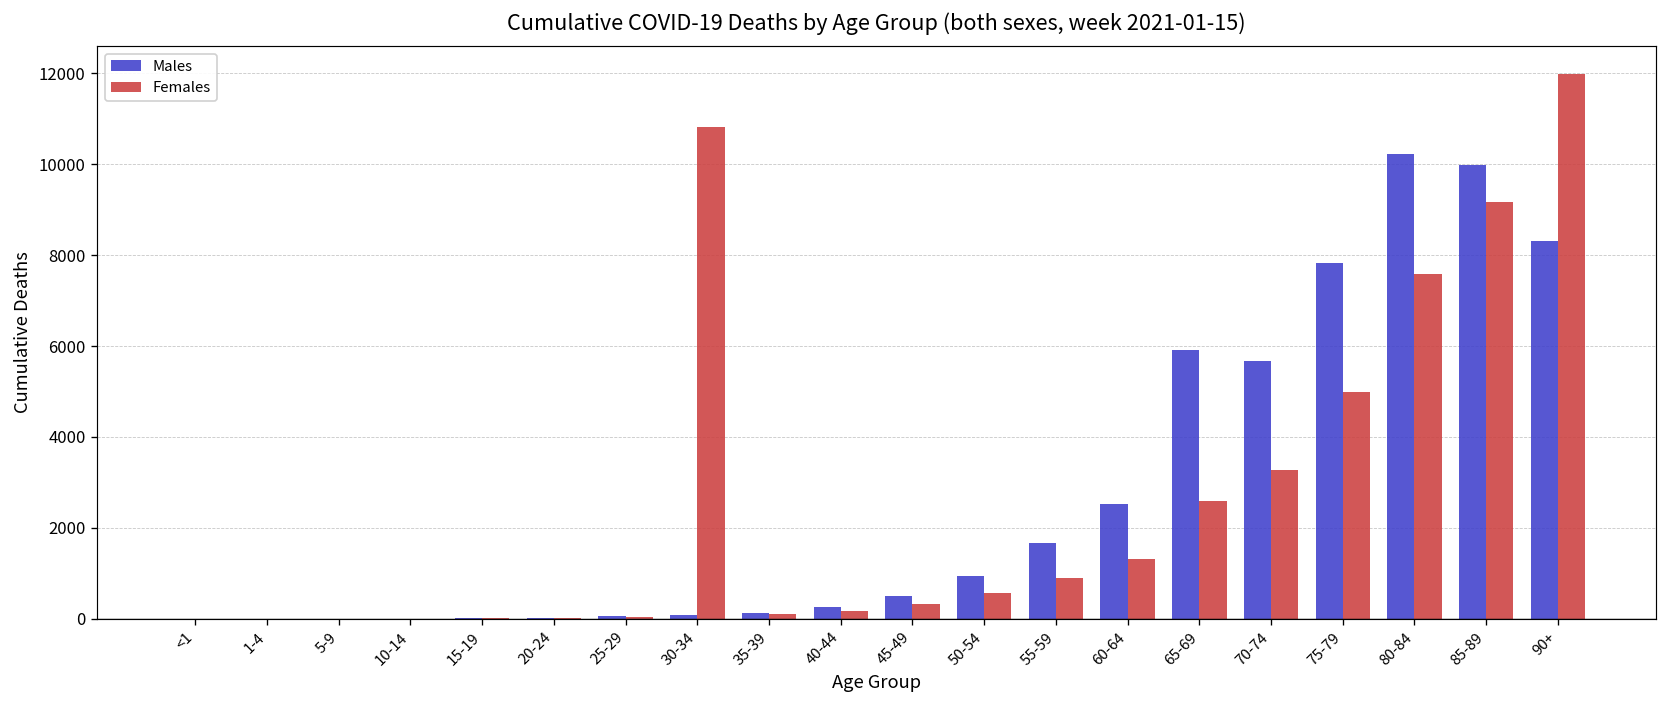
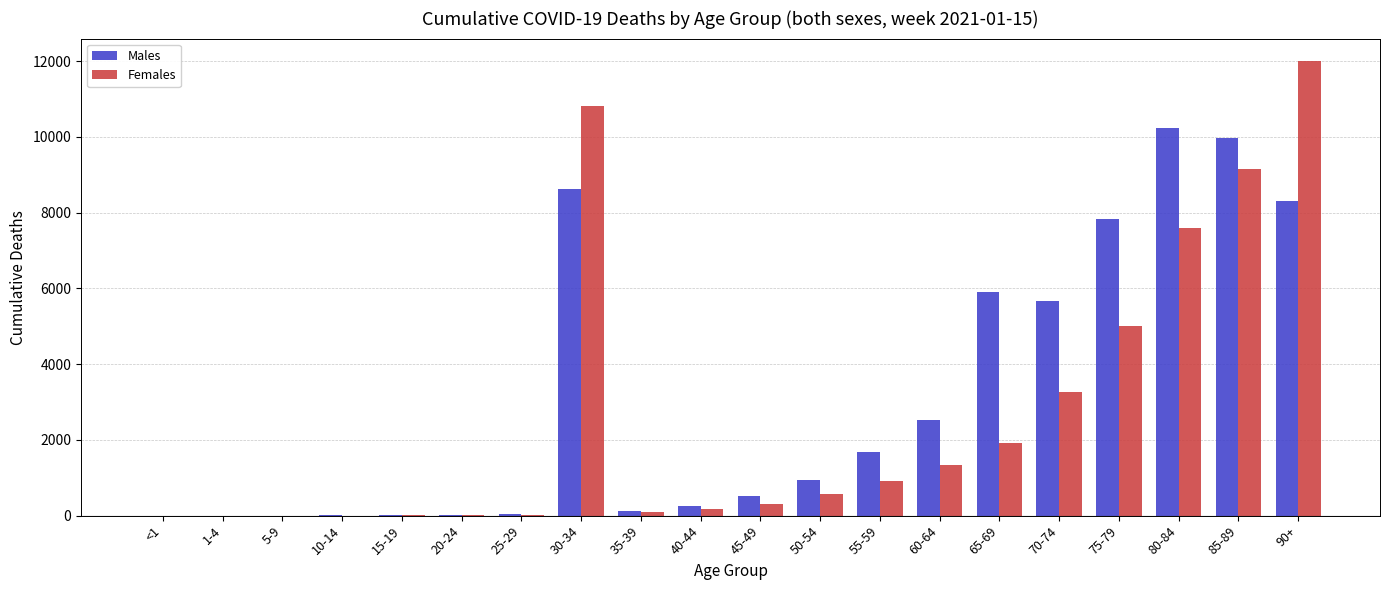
Males, 30-34: 100 -> 8600
Females, 65-69: 2600 -> 1900
